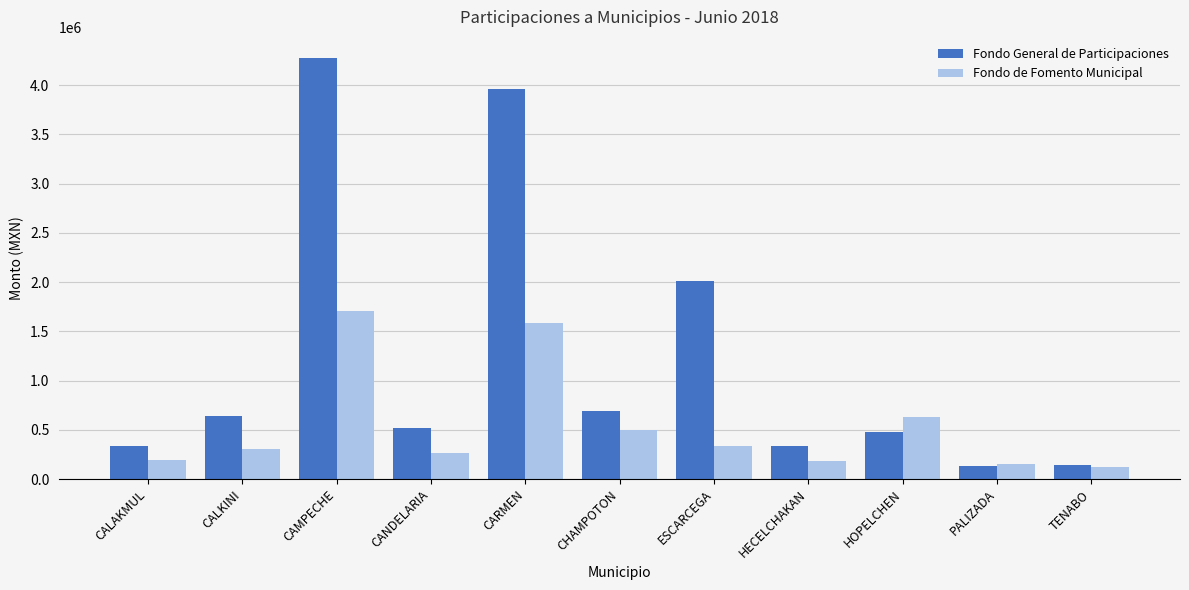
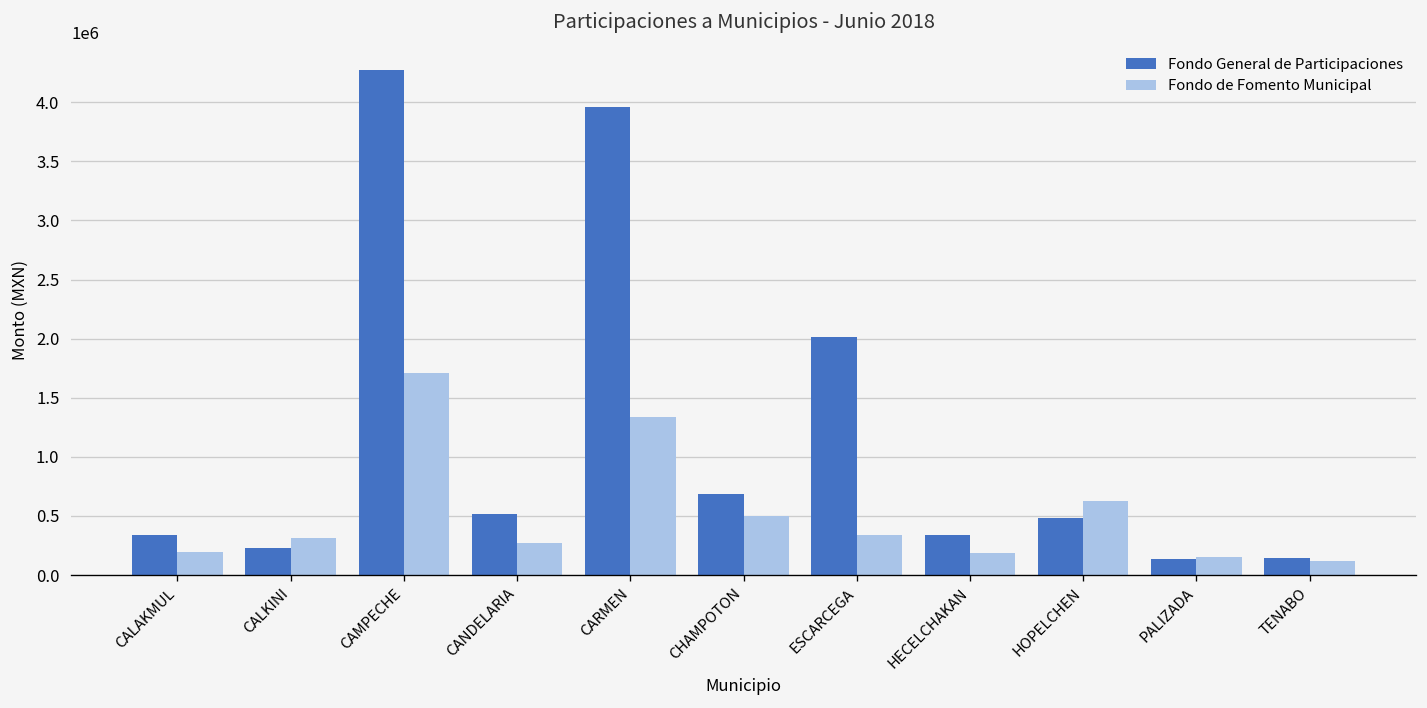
Fondo General de Participaciones, CALKINI: 600000 -> 200000
Fondo de Fomento Municipal, CARMEN: 1600000 -> 1300000
